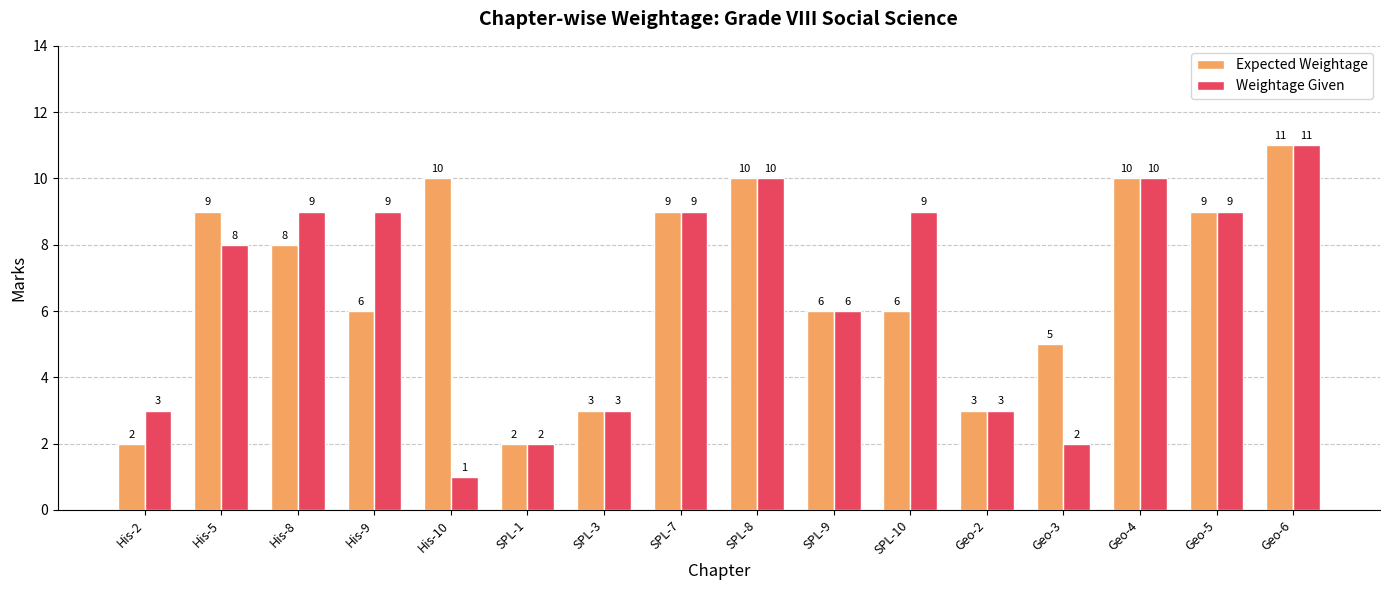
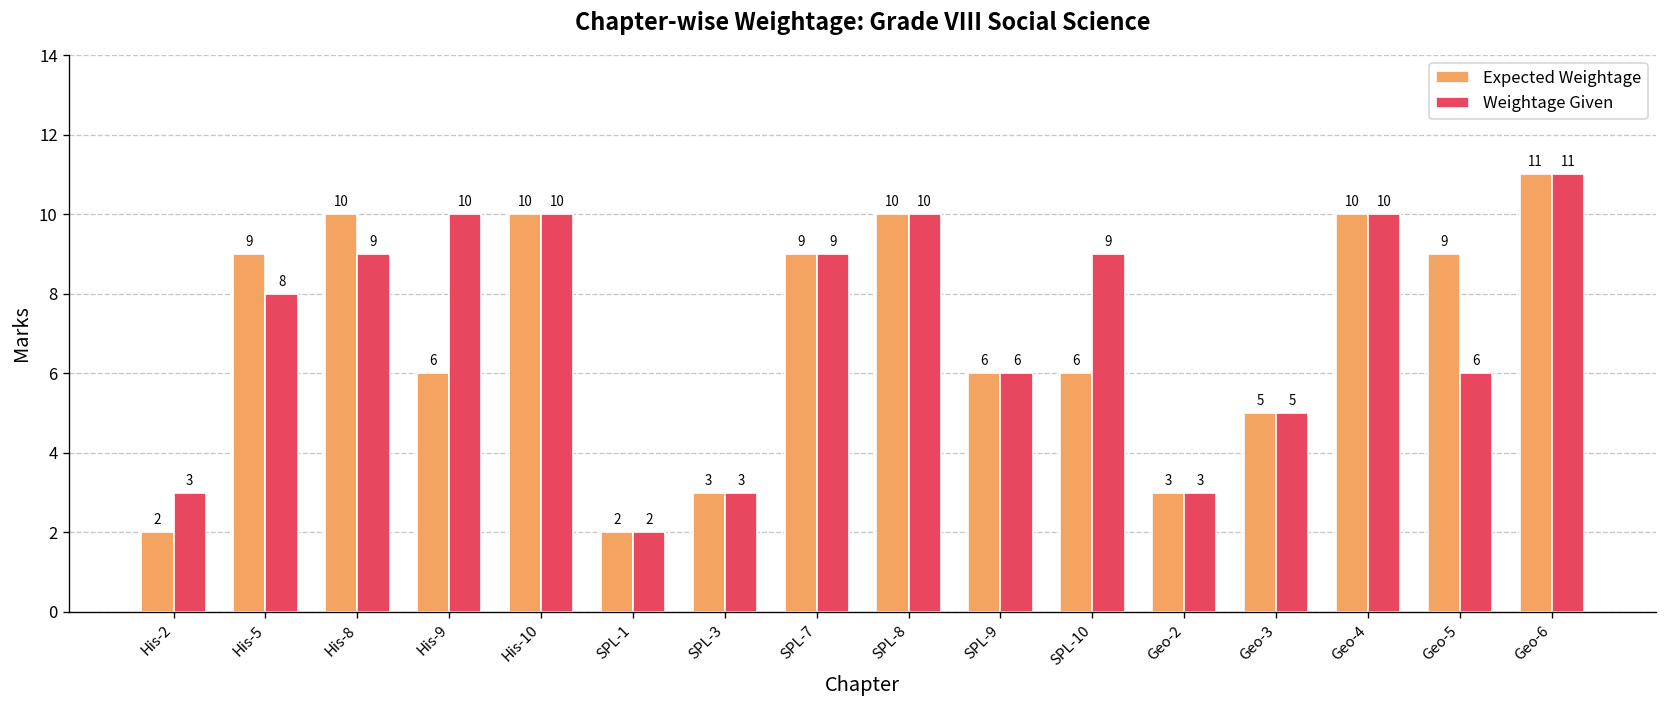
Expected Weightage, His-8: 8 -> 10
Weightage Given, His-9: 9 -> 10
Weightage Given, His-10: 1 -> 10
Weightage Given, Geo-3: 2 -> 5
Weightage Given, Geo-5: 9 -> 6
